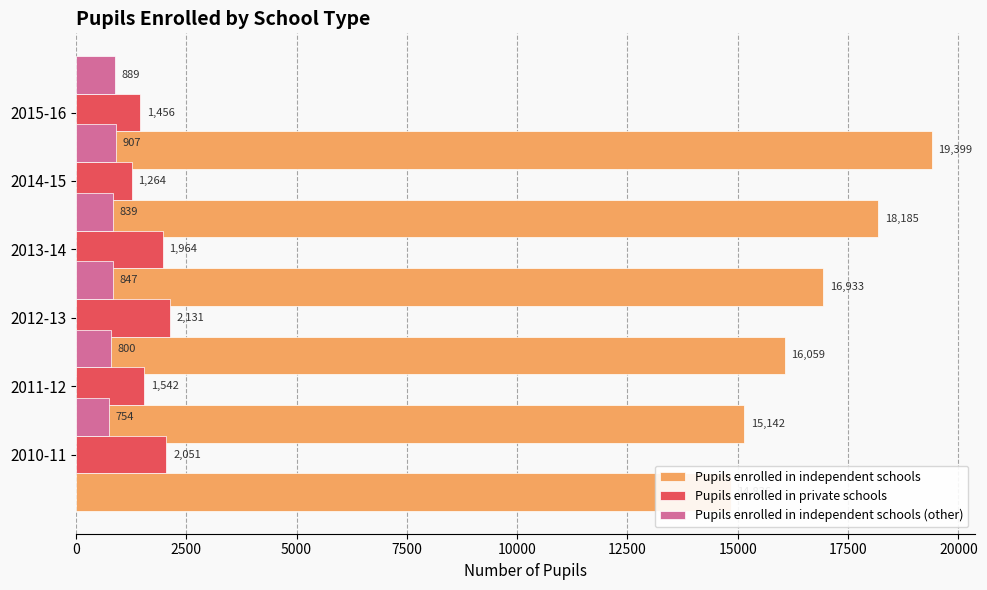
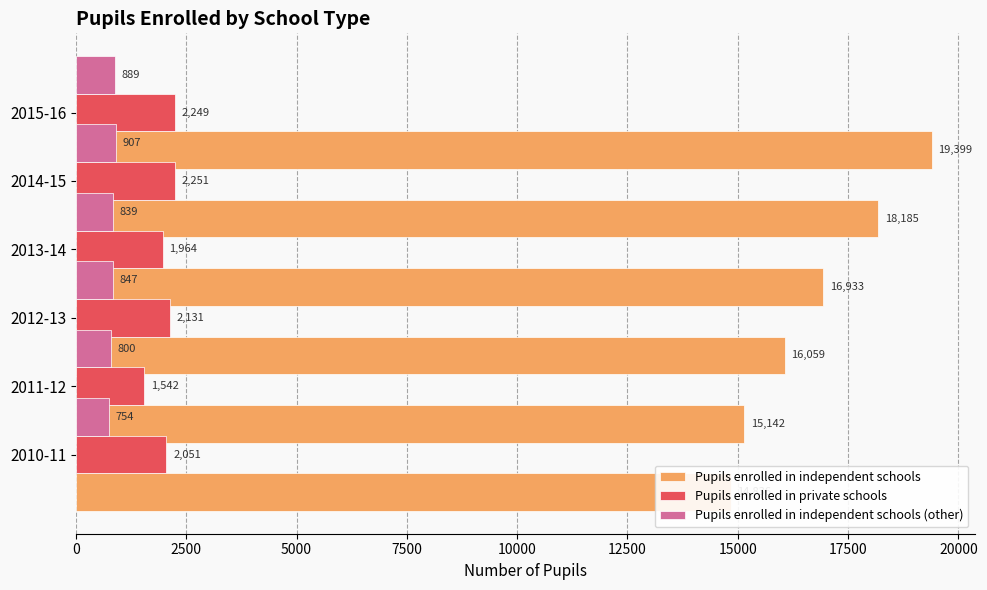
Pupils enrolled in private schools, 2015-16: 1,456 -> 2,249
Pupils enrolled in private schools, 2014-15: 1,264 -> 2,251
